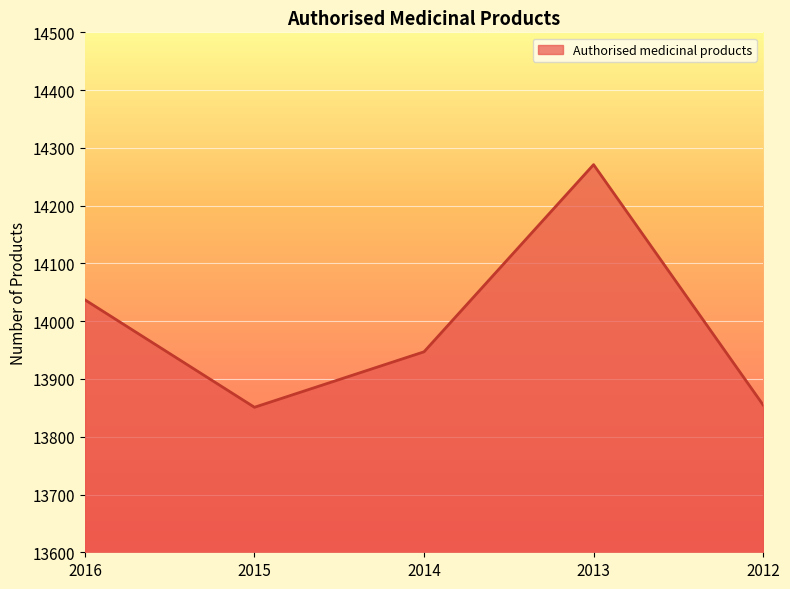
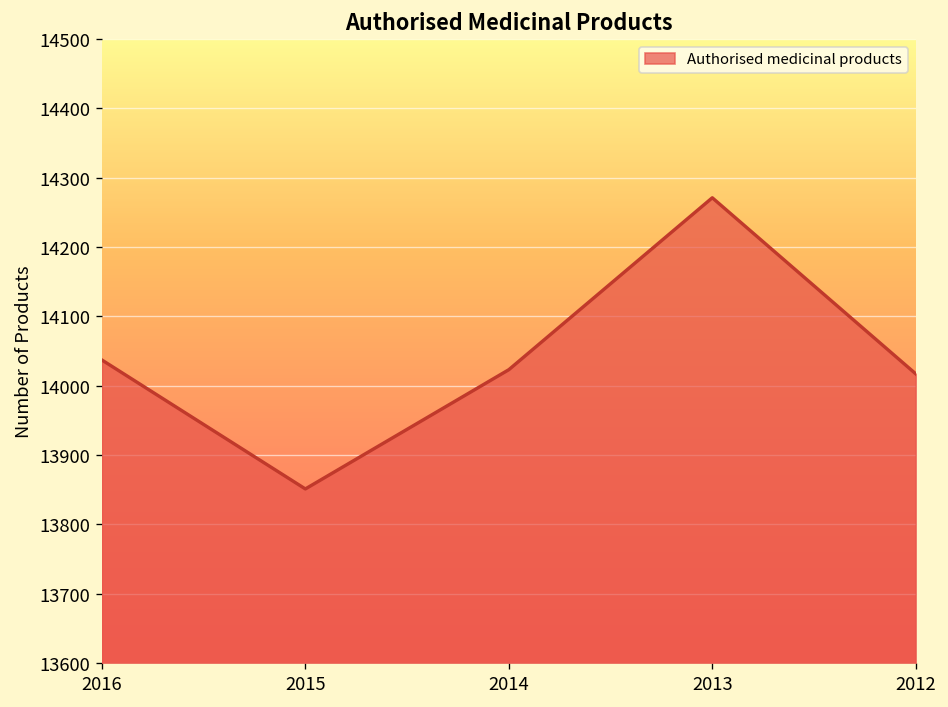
2014: 13950 -> 14020
2012: 13860 -> 14020
